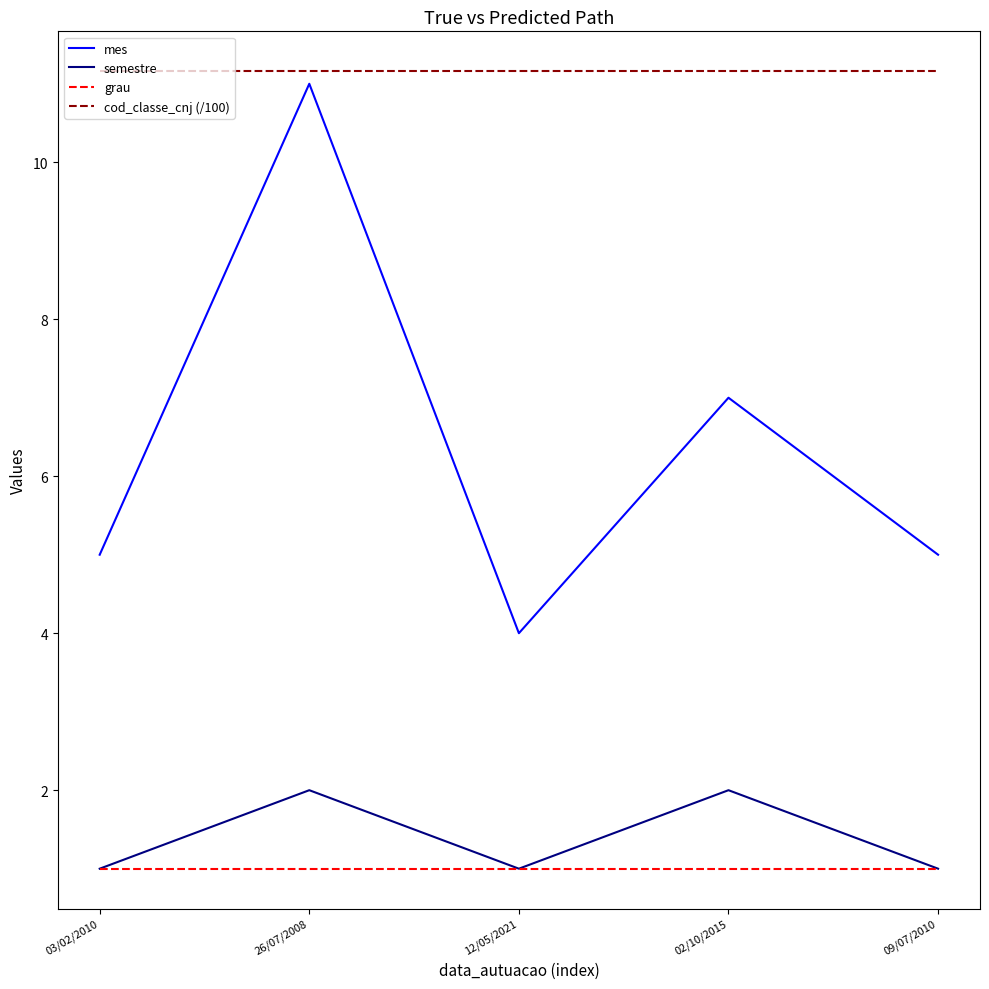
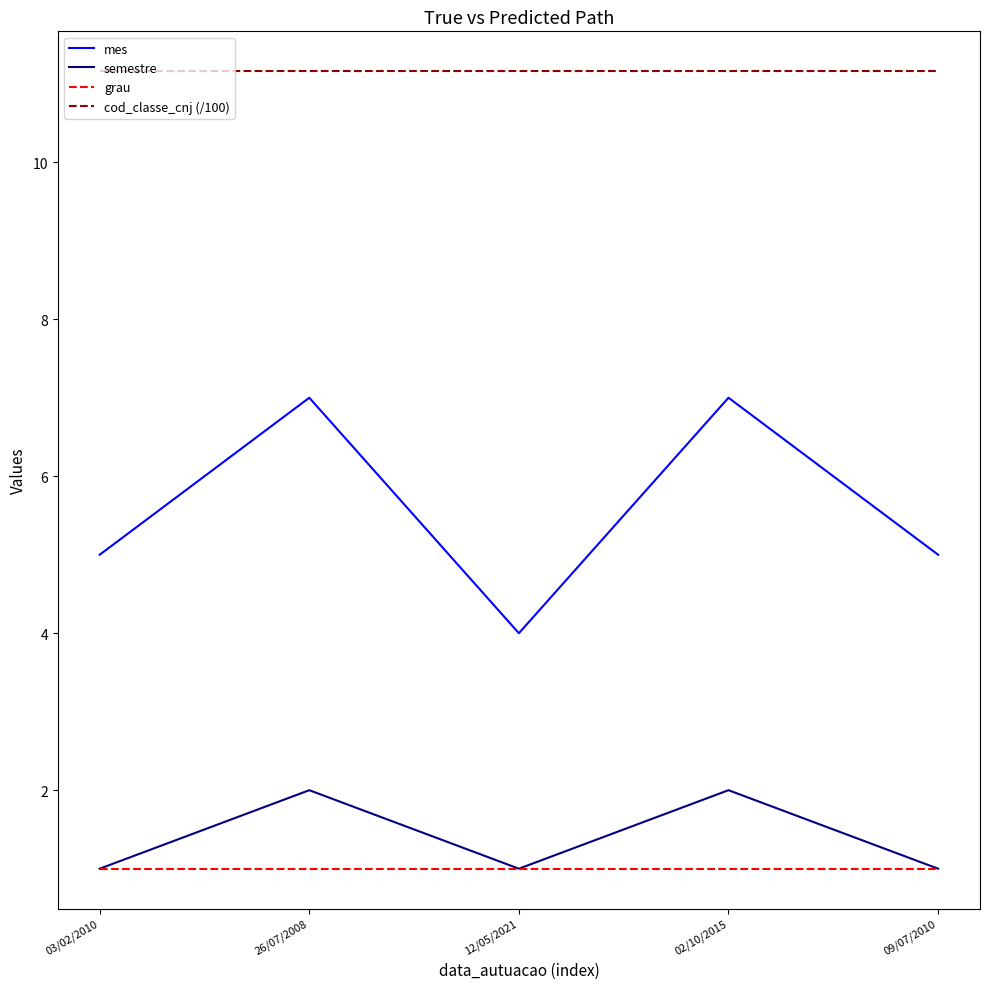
mes, 26/07/2008: 11 -> 7
